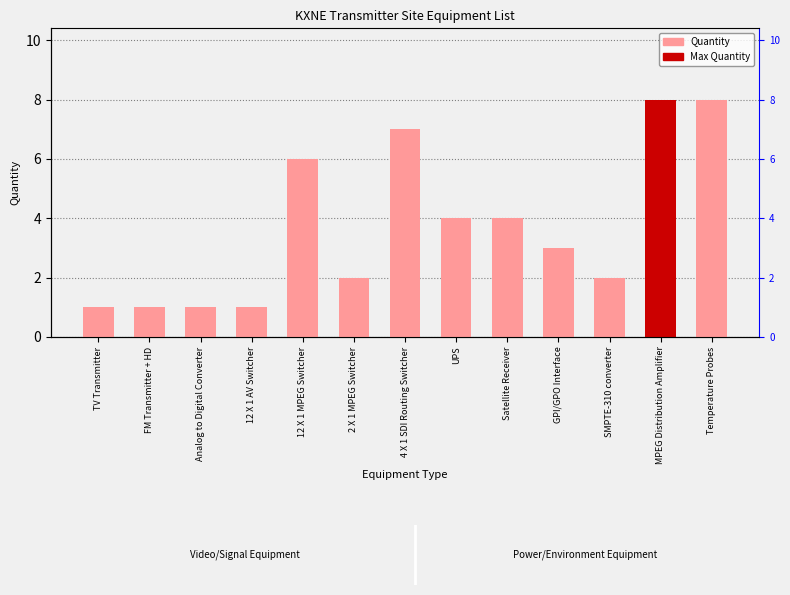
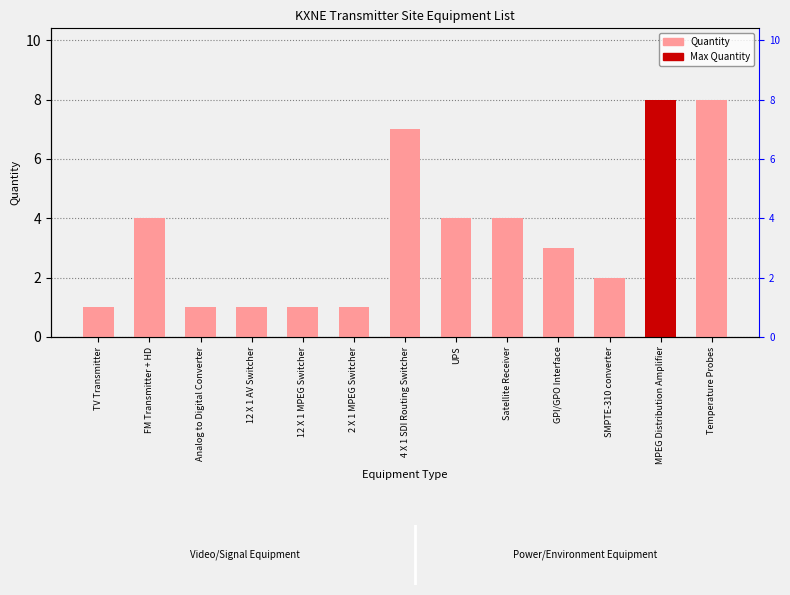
FM Transmitter + HD: 1 -> 4
12 X 1 MPEG Switcher: 6 -> 1
2 X 1 MPEG Switcher: 2 -> 1
